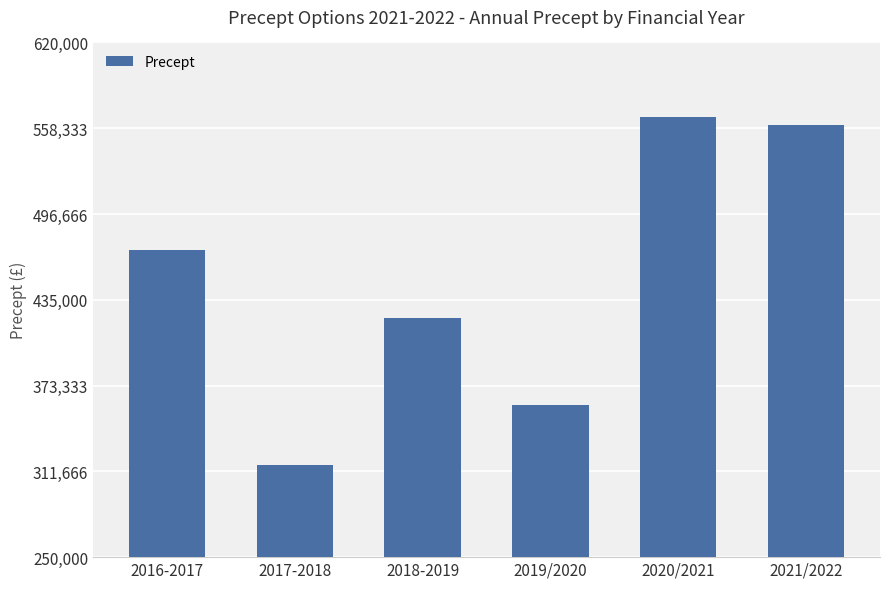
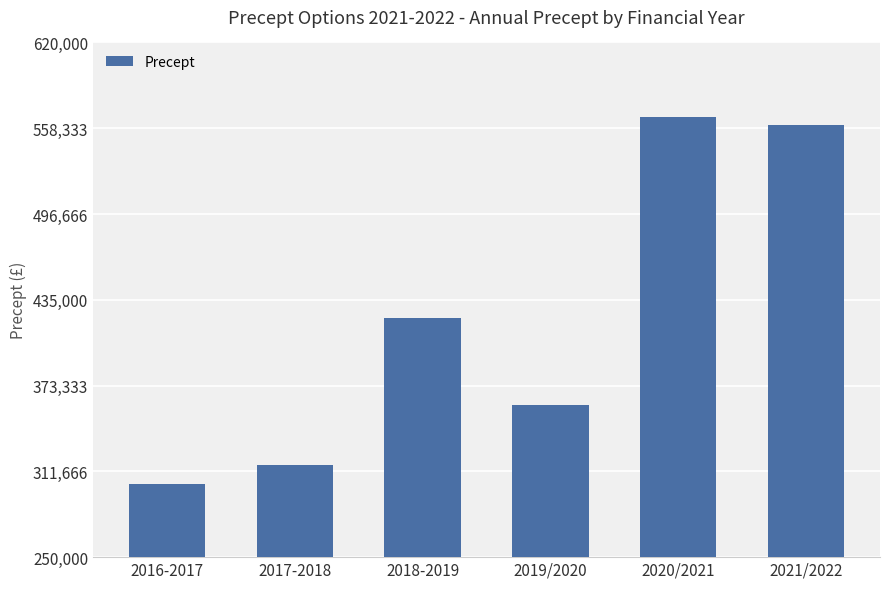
2016-2017: 471,000 -> 302,000
